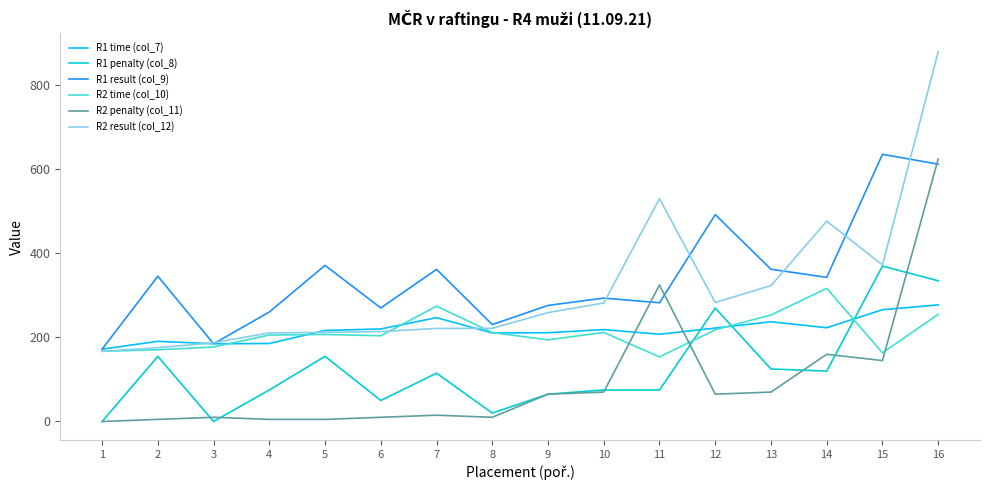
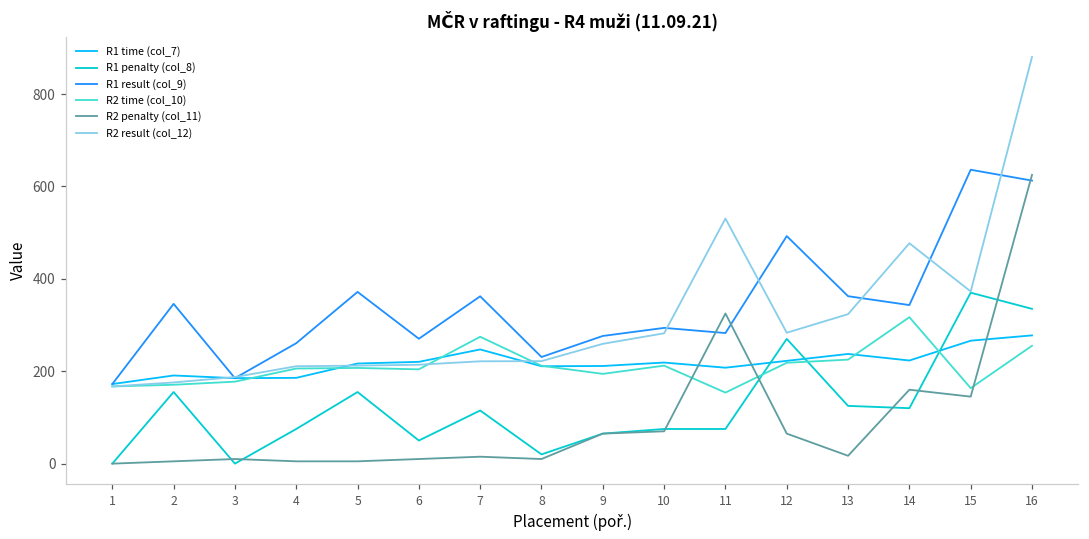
R2 time (col_10), 13: 250 -> 230
R2 penalty (col_11), 13: 70 -> 20
